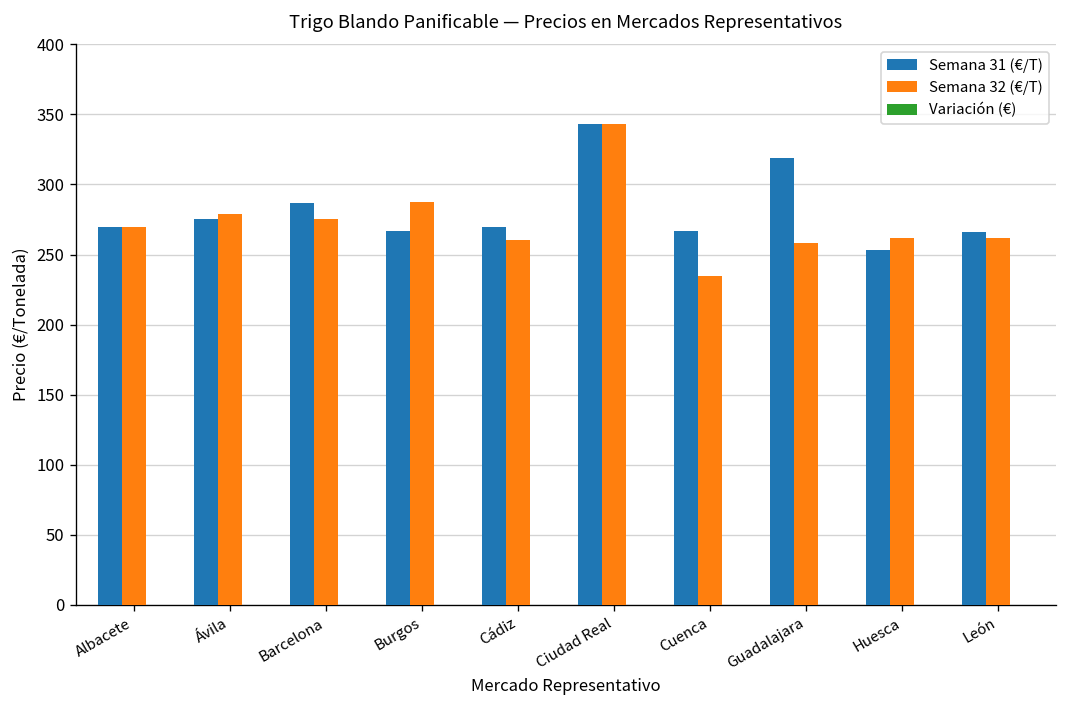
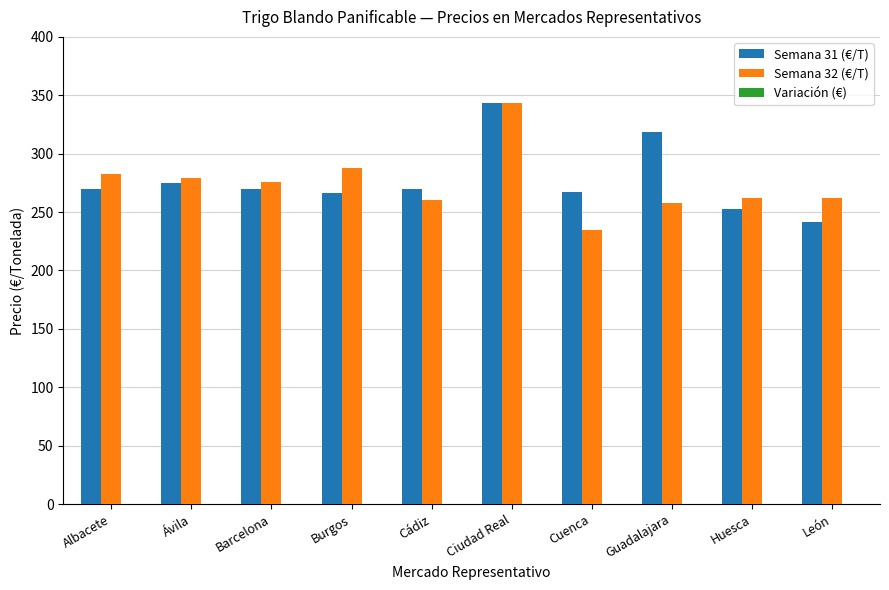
Semana 32 (€/T), Albacete: 269 -> 283
Semana 31 (€/T), Barcelona: 287 -> 270
Semana 31 (€/T), León: 266 -> 241
